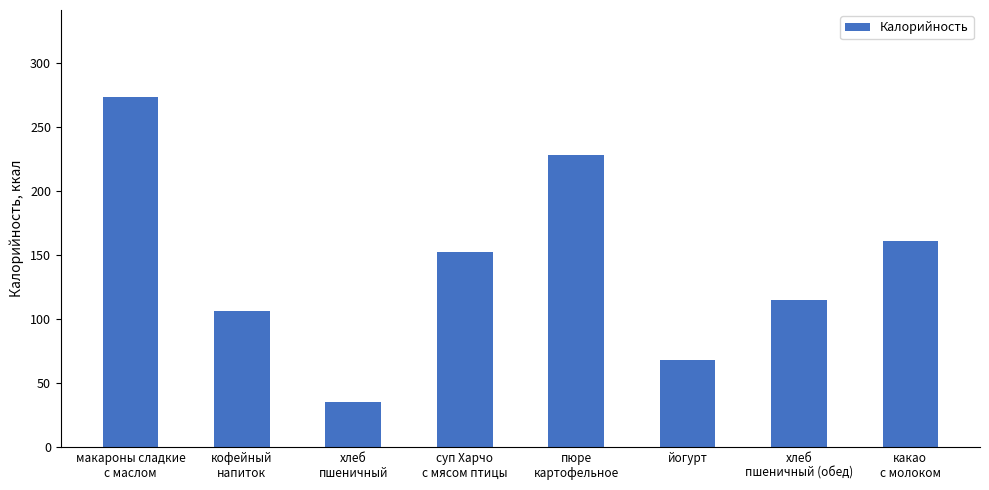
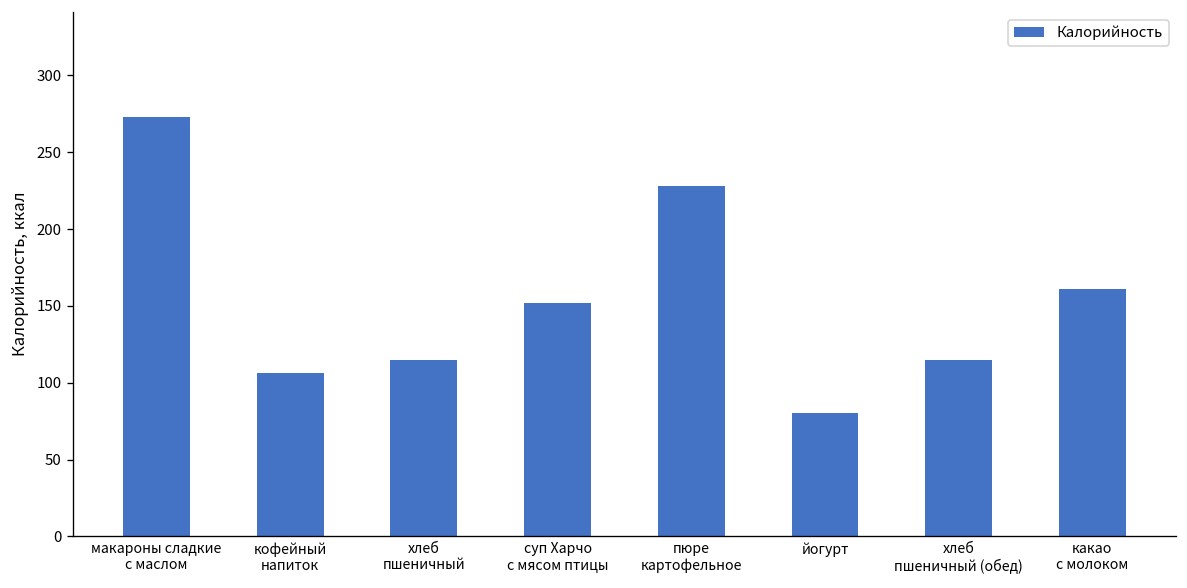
хлеб пшеничный: 35 -> 115
йогурт: 68 -> 80
